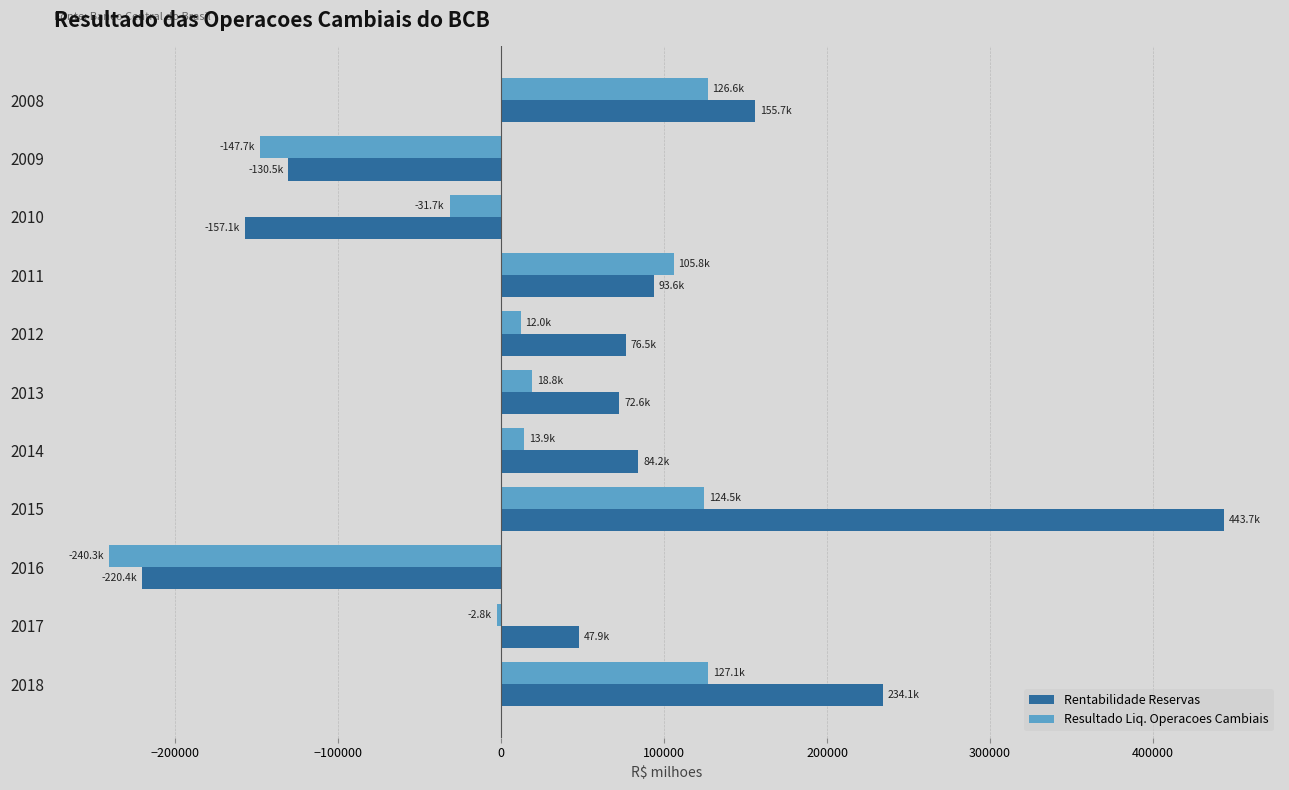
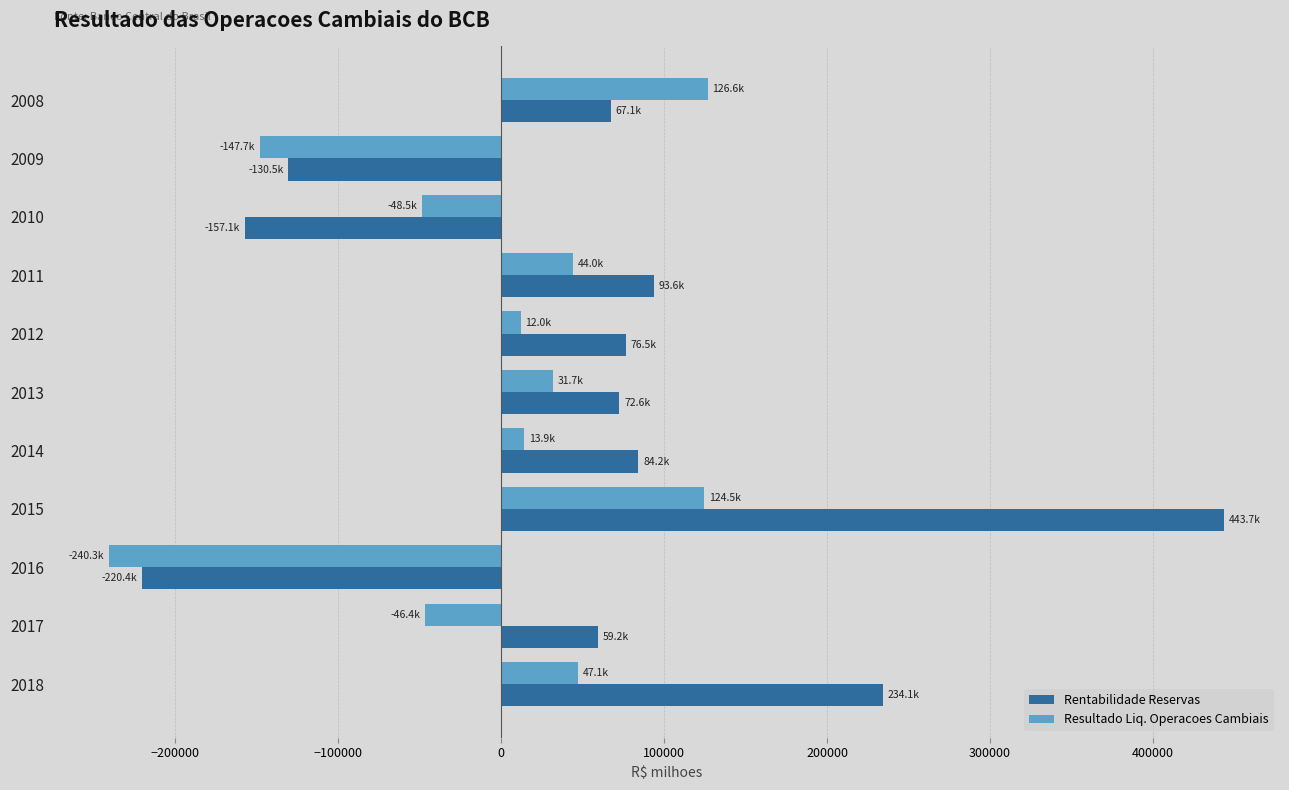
Rentabilidade Reservas, 2008: 155.7k -> 67.1k
Resultado Liq. Operacoes Cambiais, 2010: -31.7k -> -48.5k
Resultado Liq. Operacoes Cambiais, 2011: 105.8k -> 44.0k
Resultado Liq. Operacoes Cambiais, 2013: 18.8k -> 31.7k
Resultado Liq. Operacoes Cambiais, 2017: -2.8k -> -46.4k
Rentabilidade Reservas, 2017: 47.9k -> 59.2k
Resultado Liq. Operacoes Cambiais, 2018: 127.1k -> 47.1k
